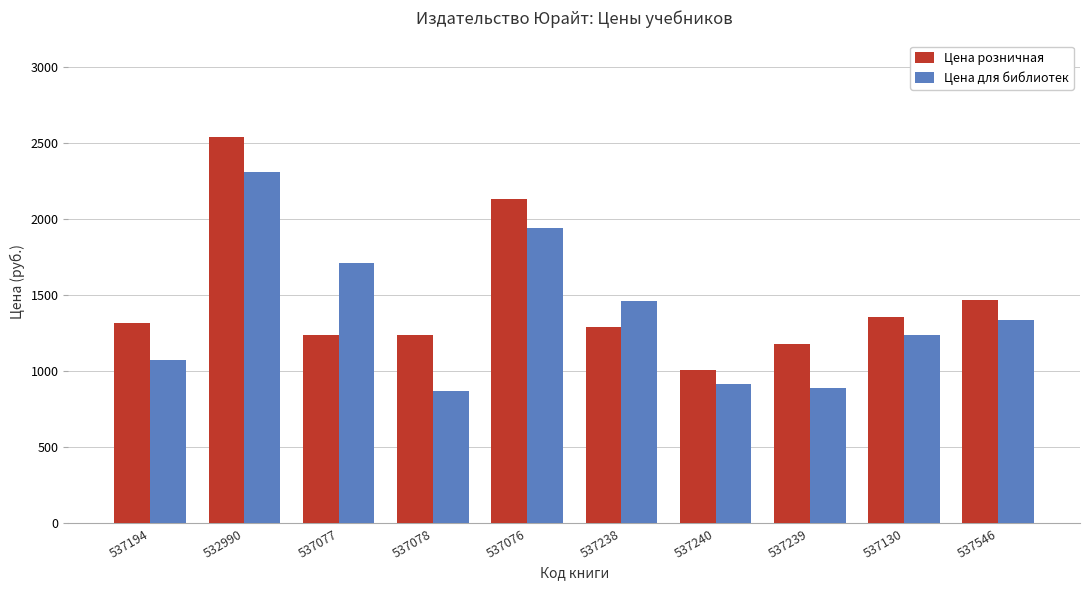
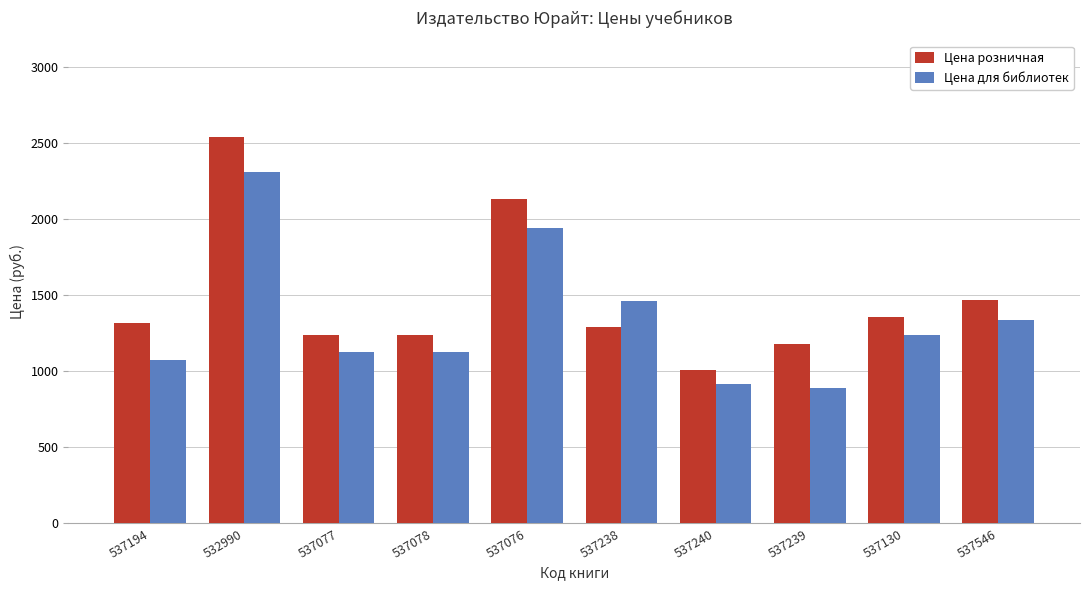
Цена для библиотек, 537077: 1710 -> 1130
Цена для библиотек, 537078: 870 -> 1130
